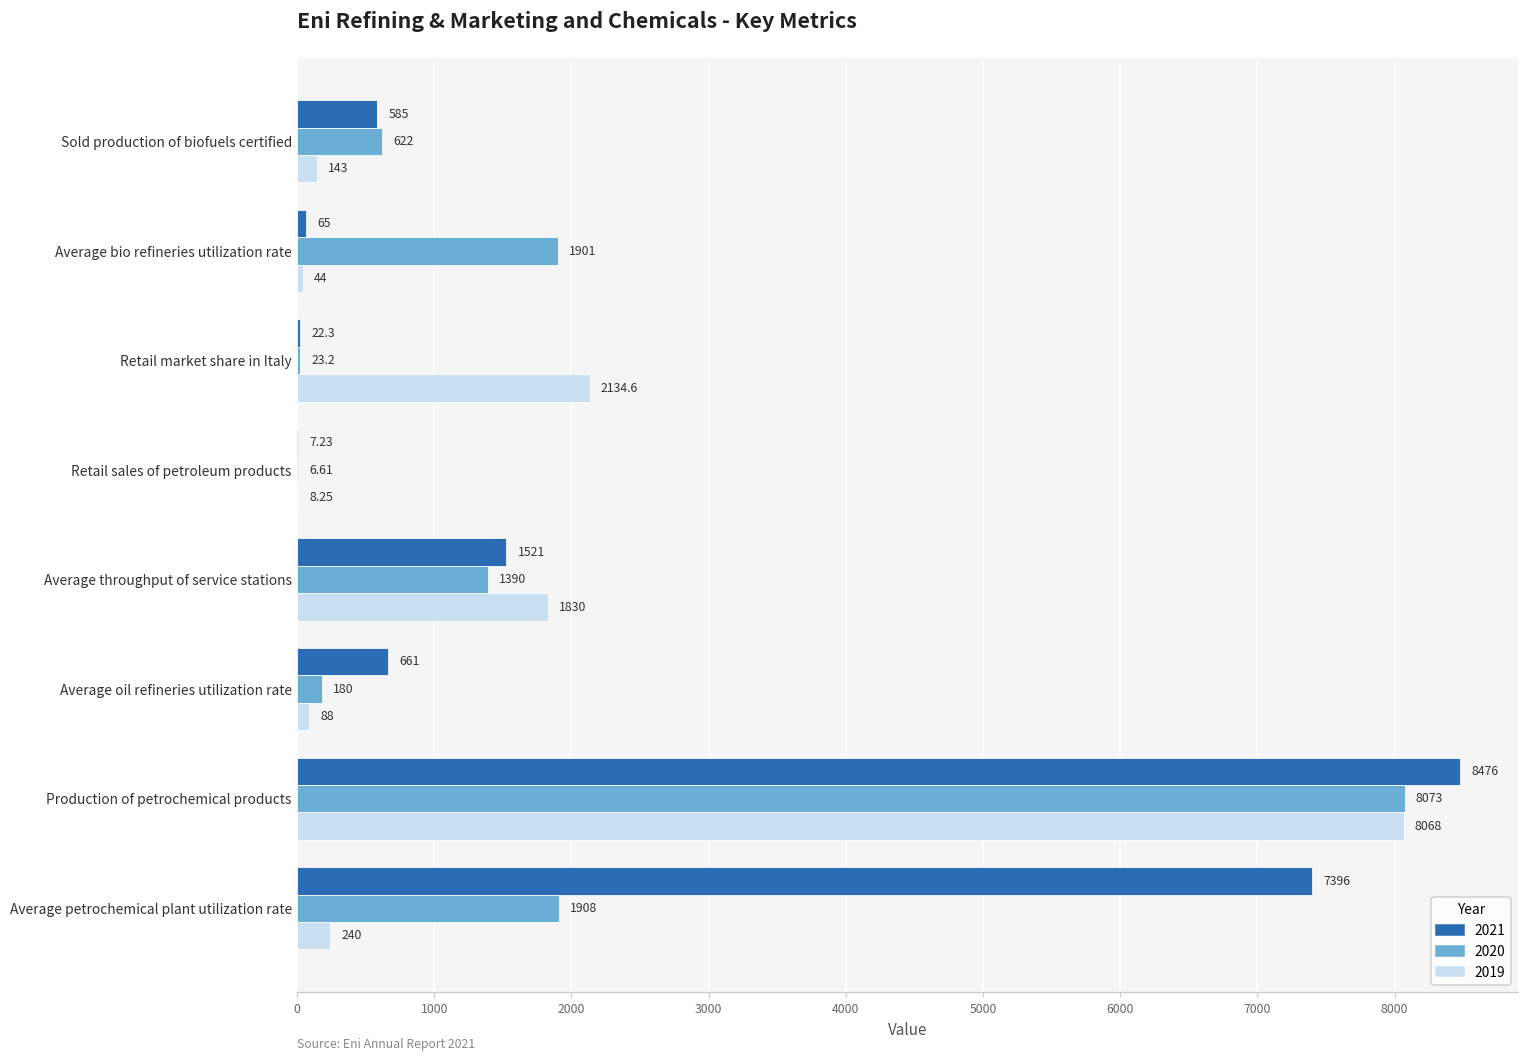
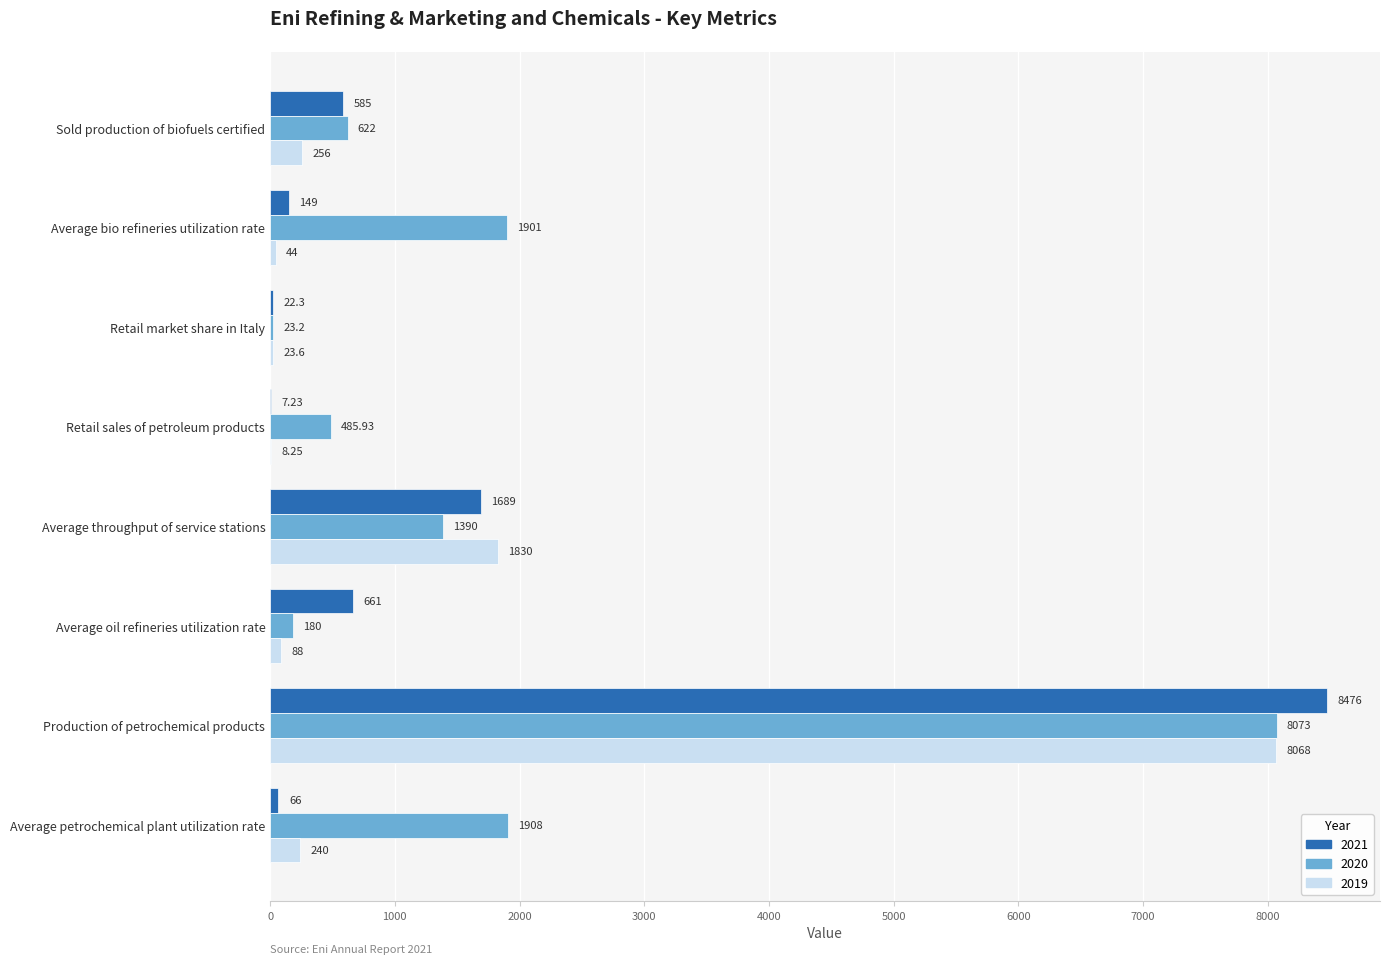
2019, Sold production of biofuels certified: 143 -> 256
2021, Average bio refineries utilization rate: 65 -> 149
2019, Retail market share in Italy: 2134.6 -> 23.6
2020, Retail sales of petroleum products: 6.61 -> 485.93
2021, Average throughput of service stations: 1521 -> 1689
2021, Average petrochemical plant utilization rate: 7396 -> 66
